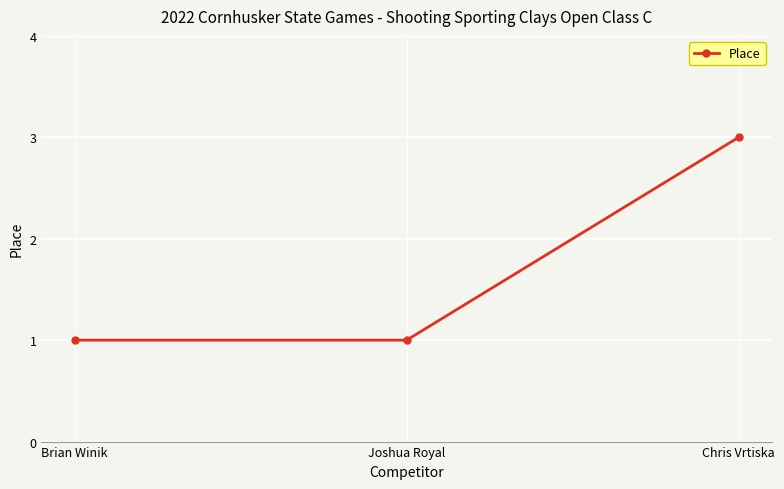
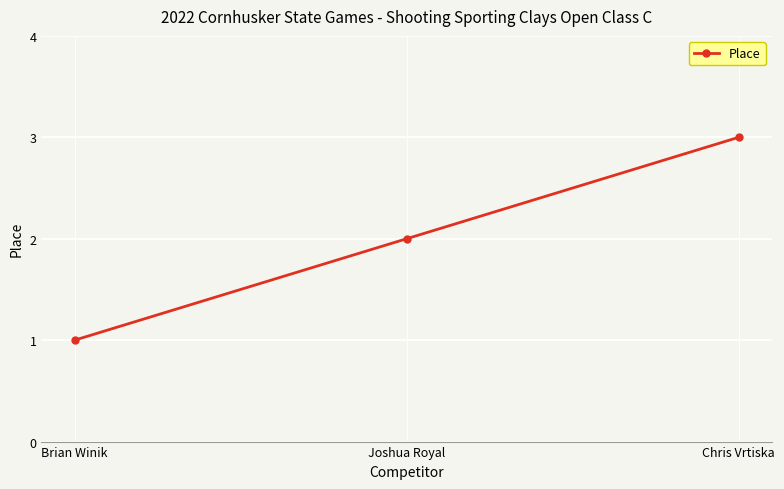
Joshua Royal: 1 -> 2
